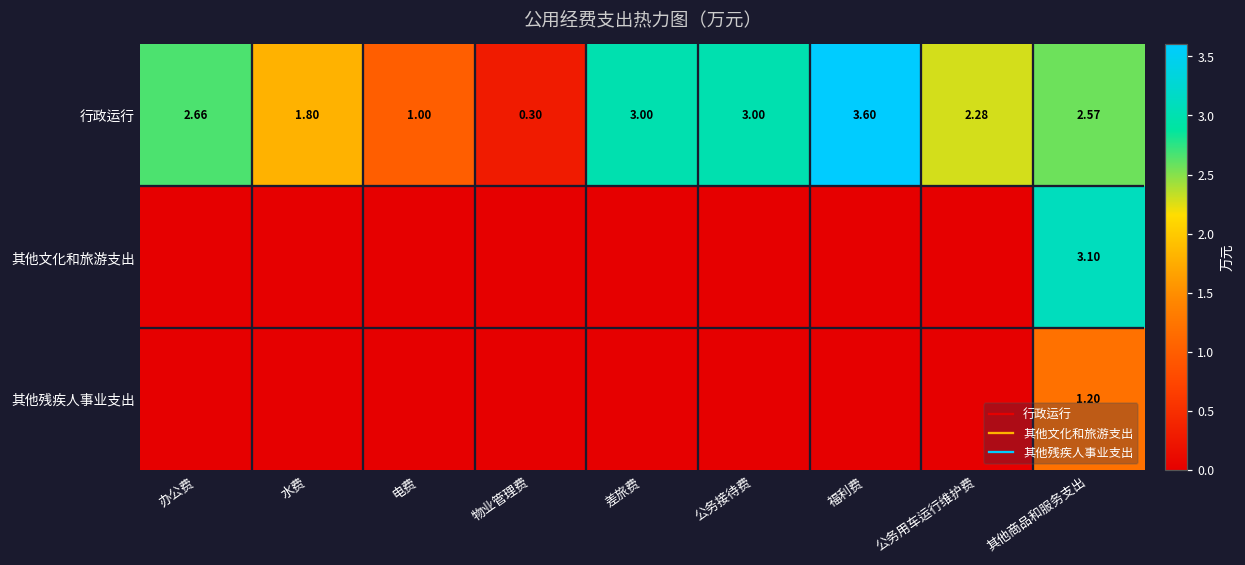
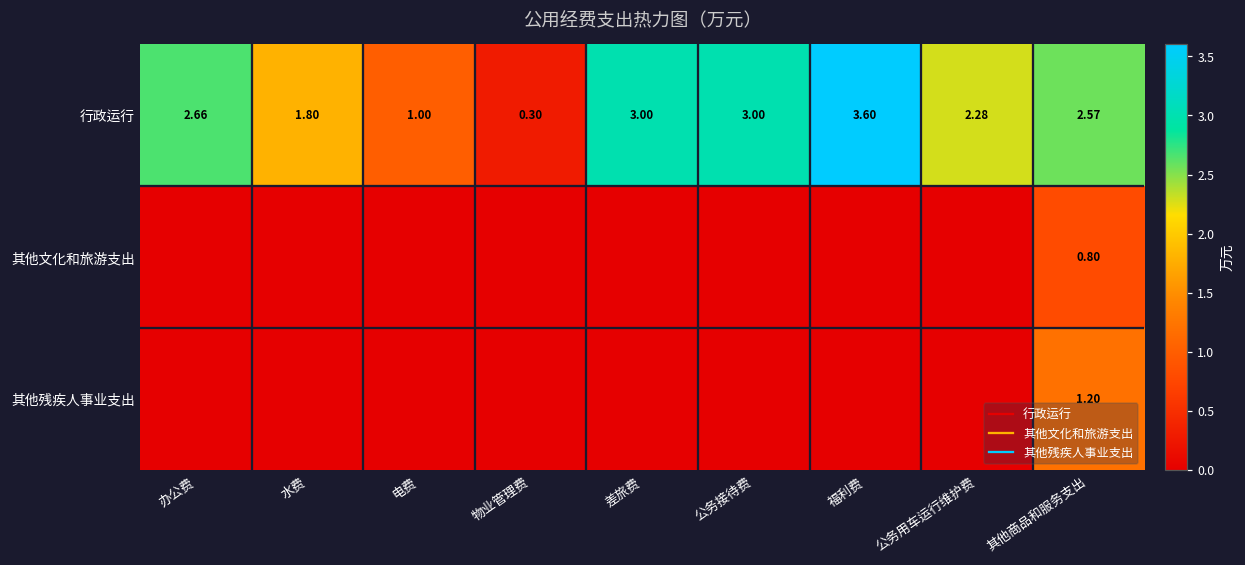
其他文化和旅游支出, 其他商品和服务支出: 3.10 -> 0.80
